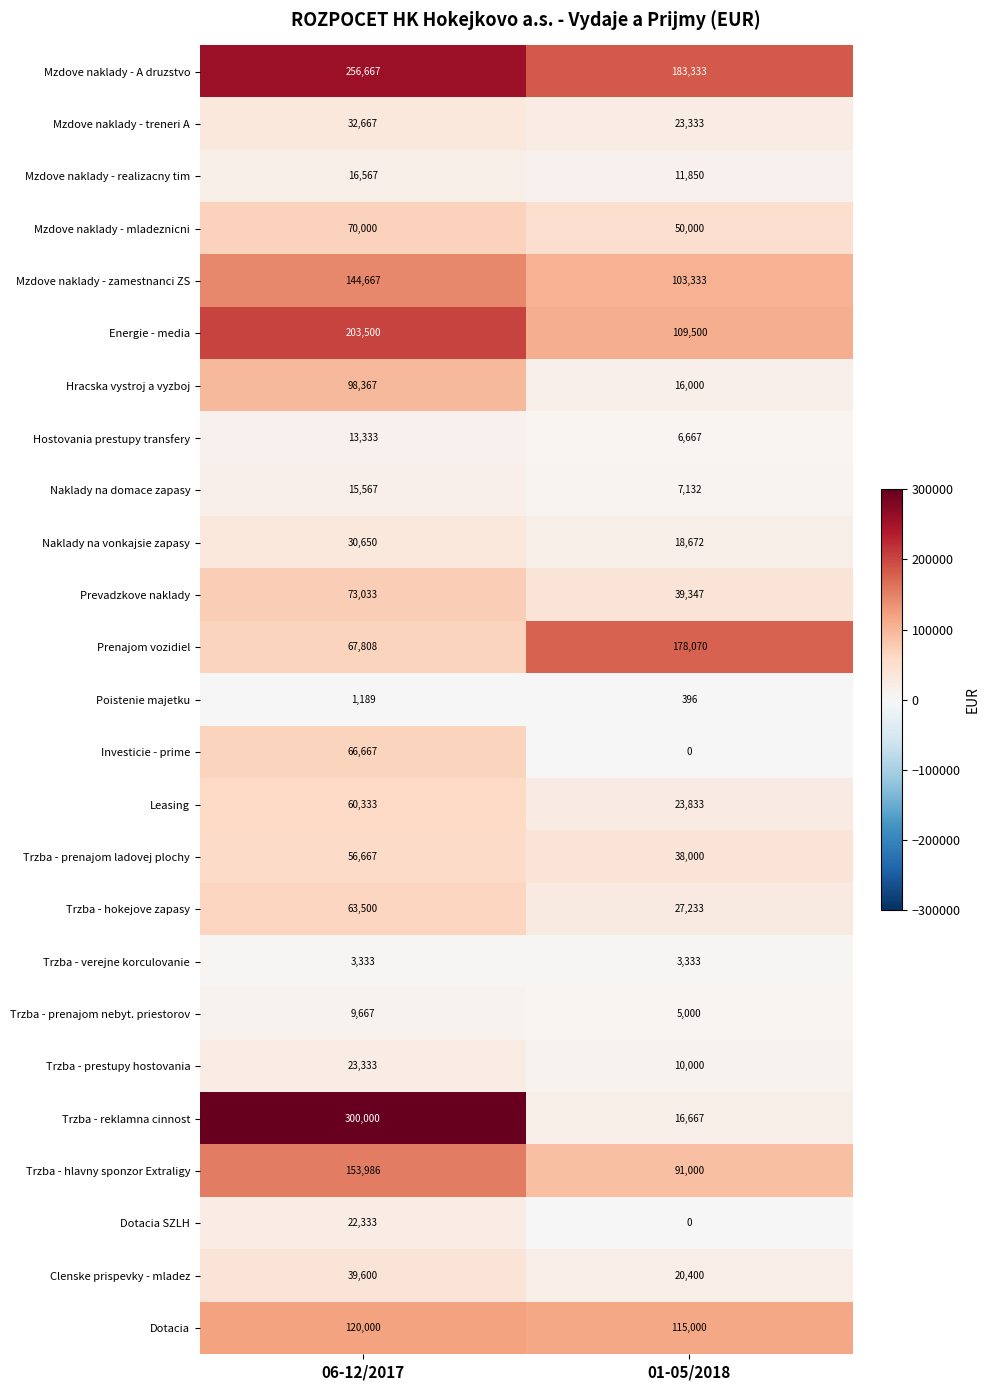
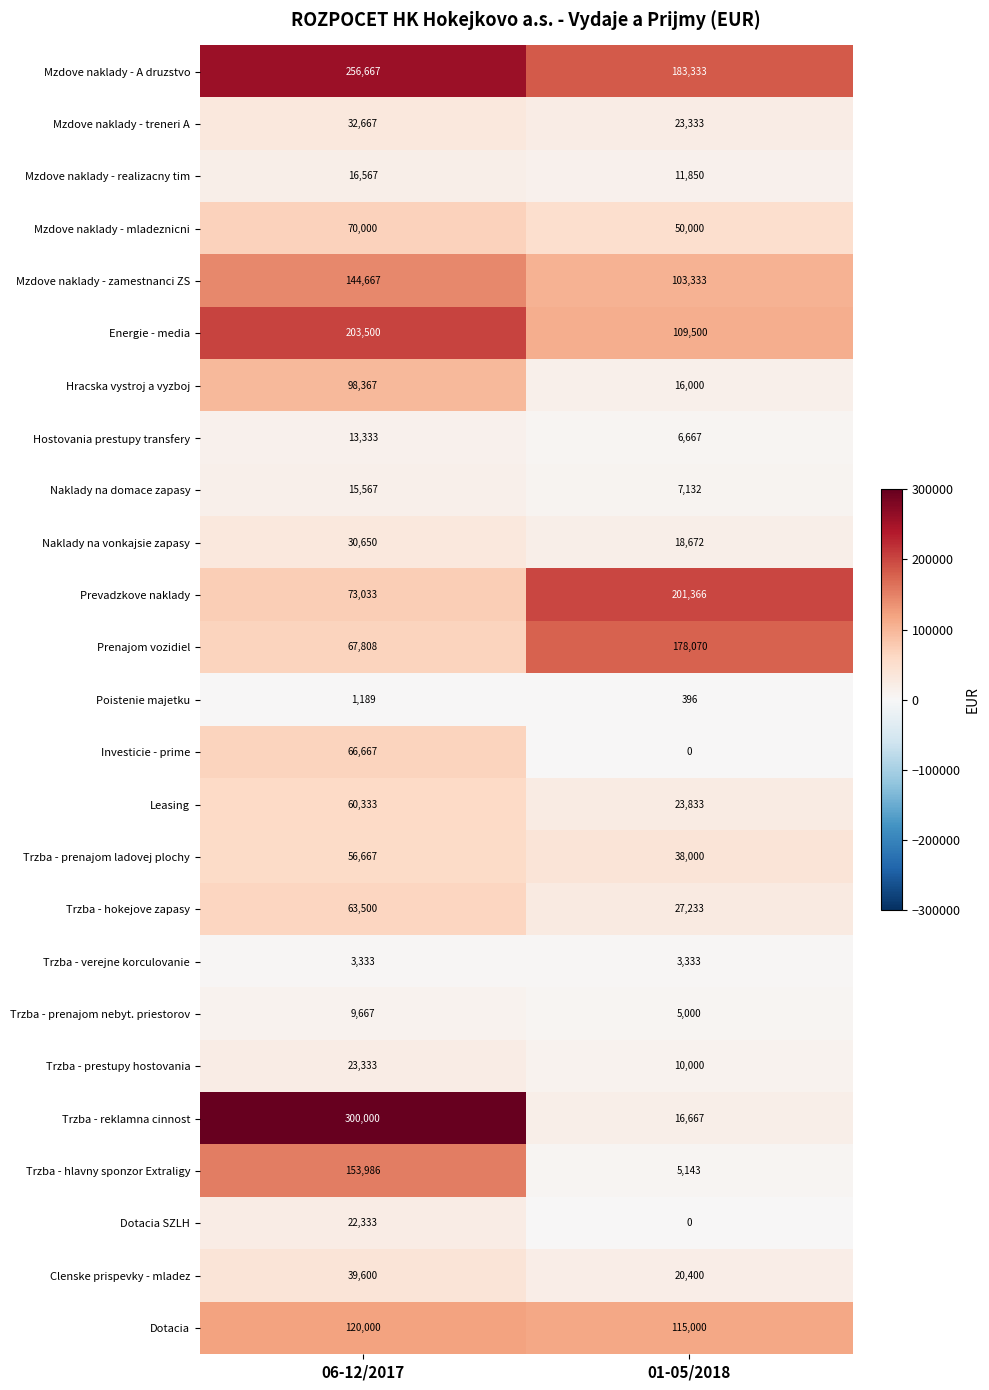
Prevadzkove naklady, 01-05/2018: 39,347 -> 201,366
Trzba - hlavny sponzor Extraligy, 01-05/2018: 91,000 -> 5,143
